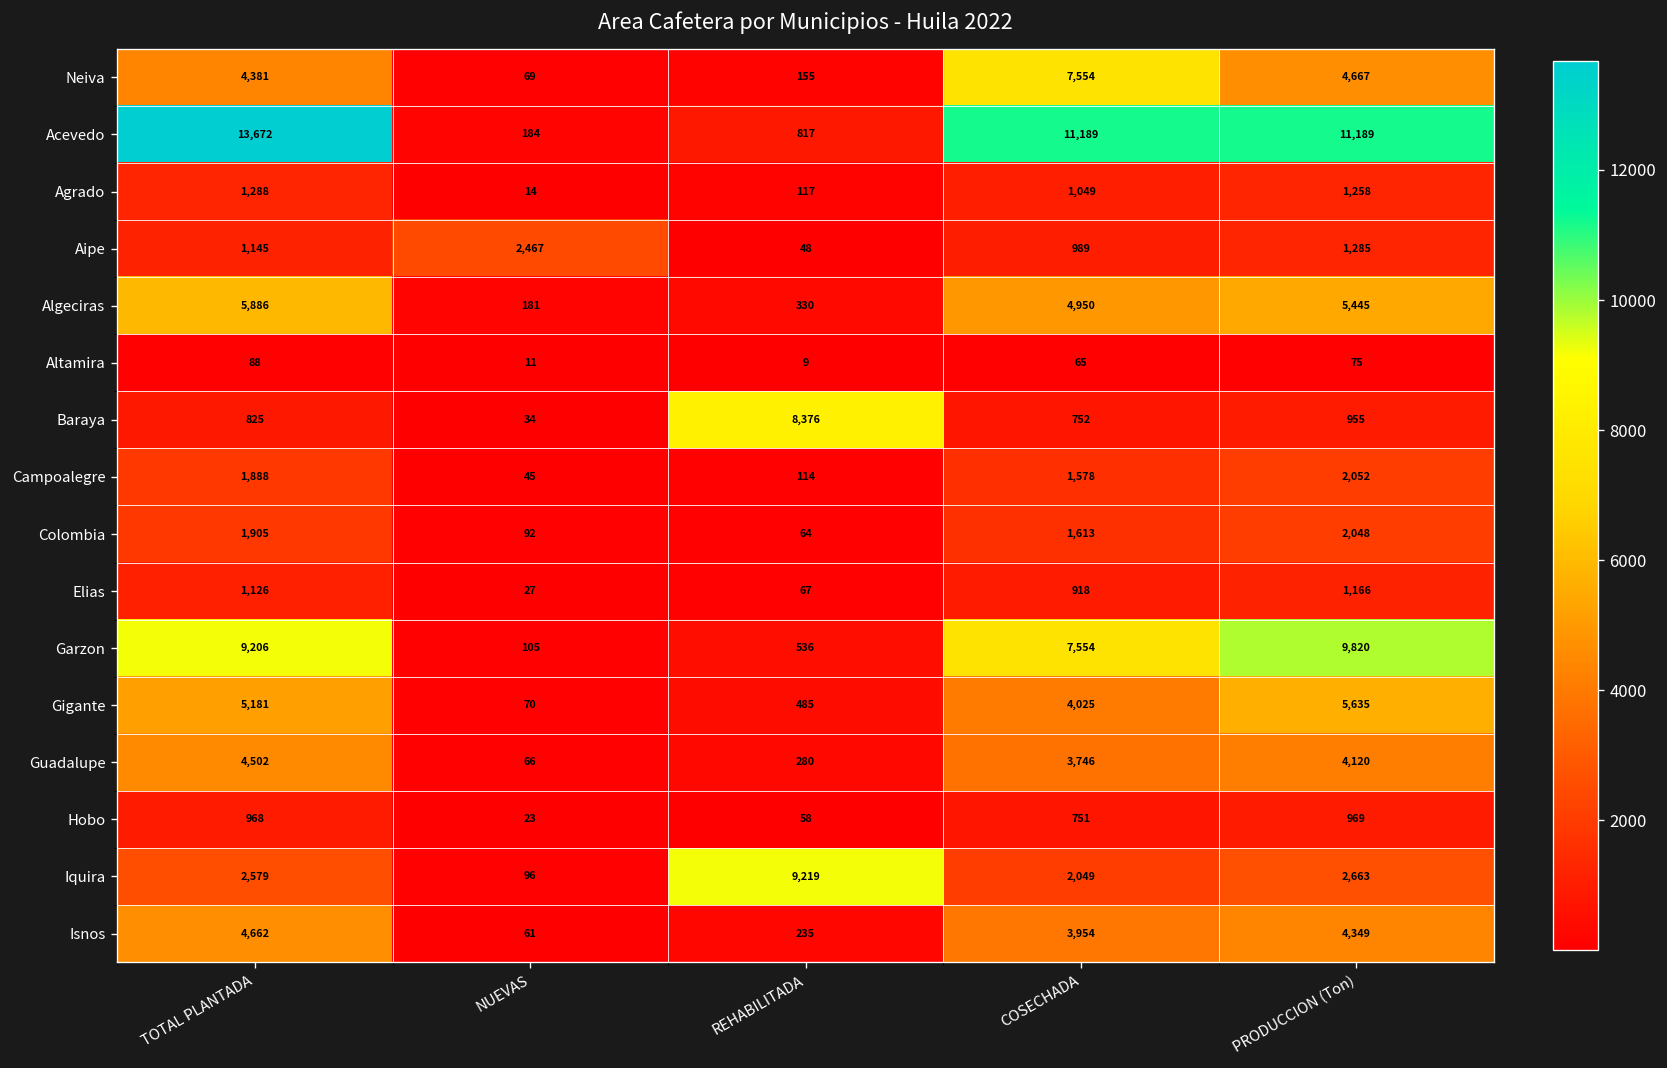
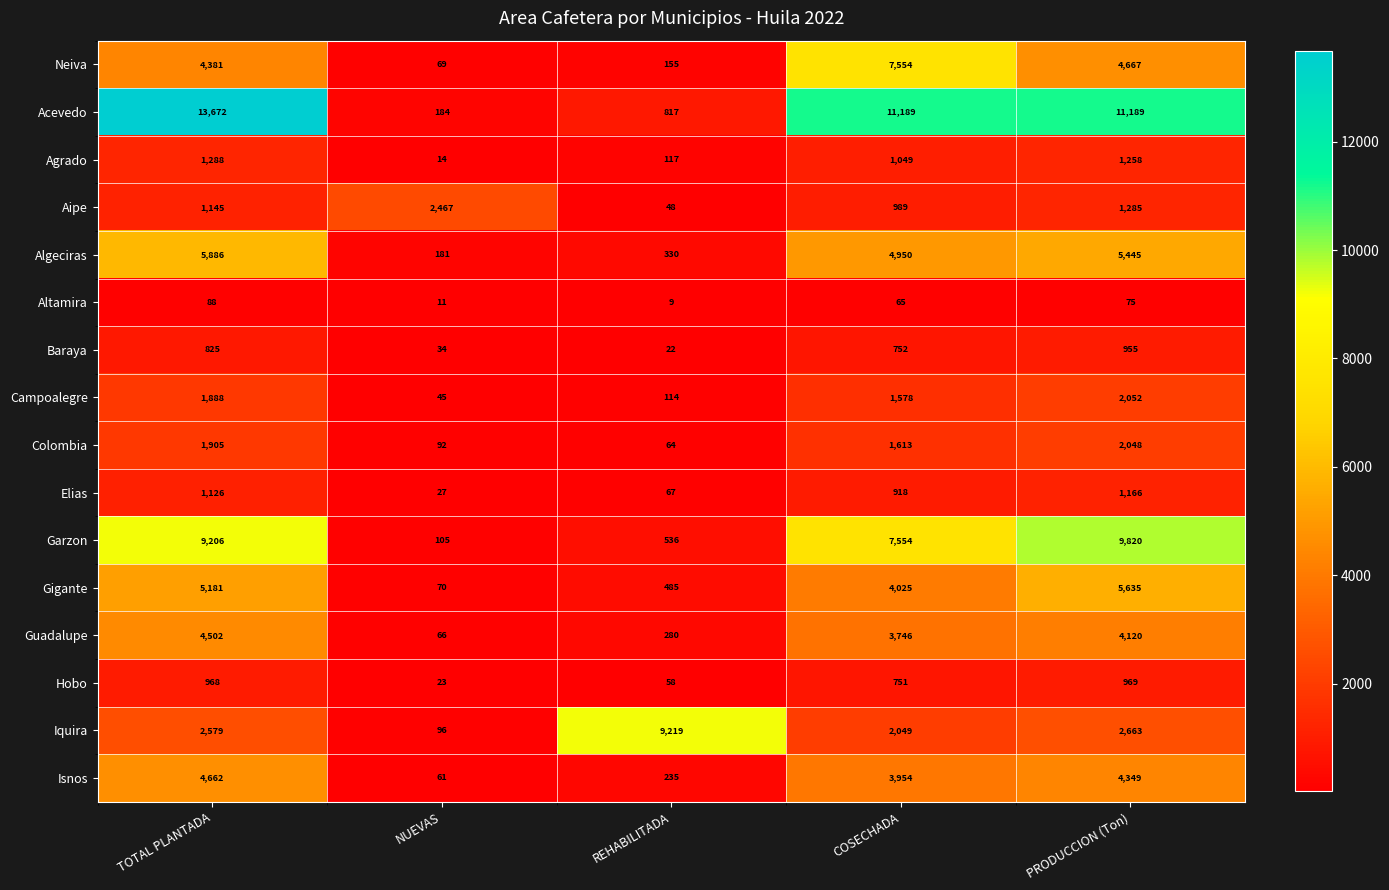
Baraya, REHABILITADA: 8,376 -> 22
